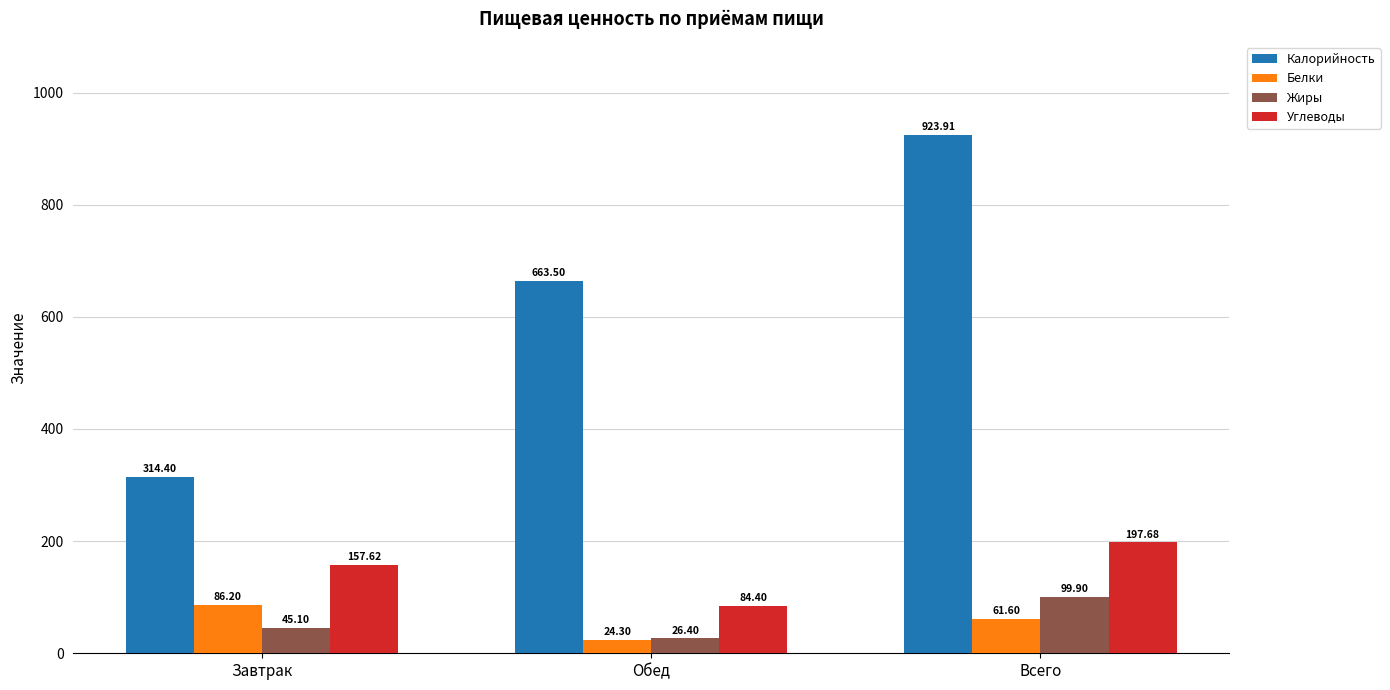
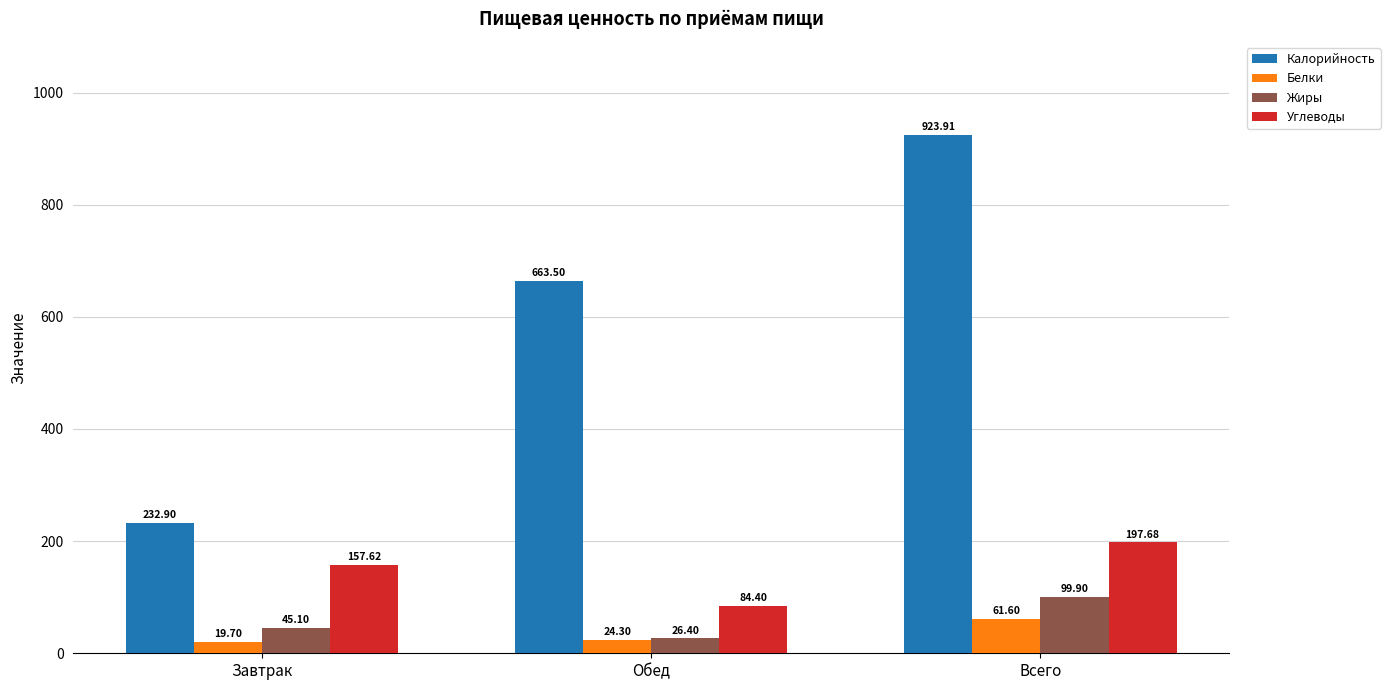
Калорийность, Завтрак: 314.40 -> 232.90
Белки, Завтрак: 86.20 -> 19.70
